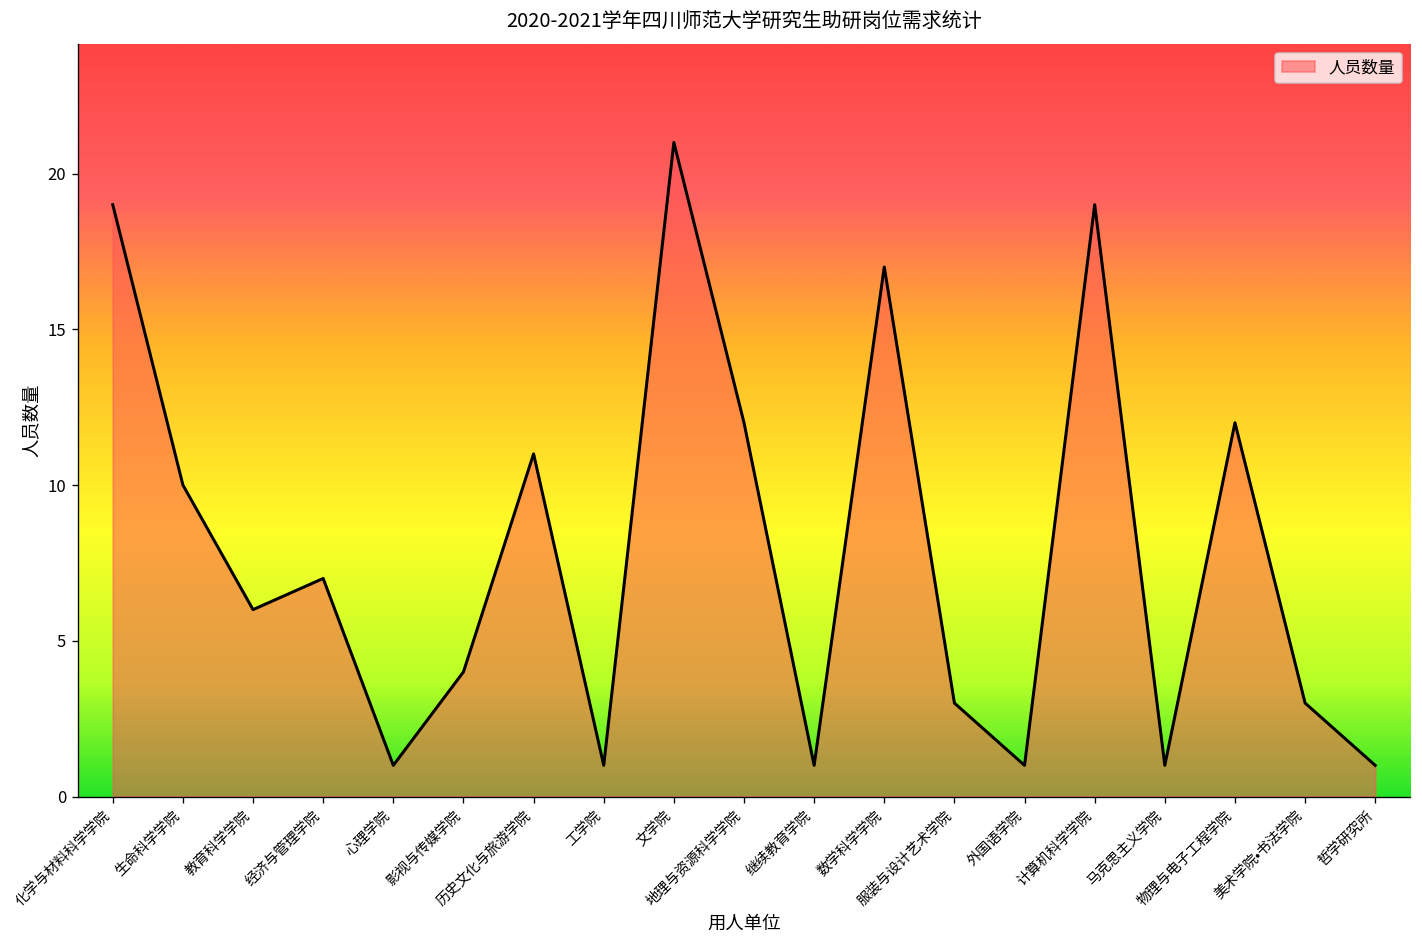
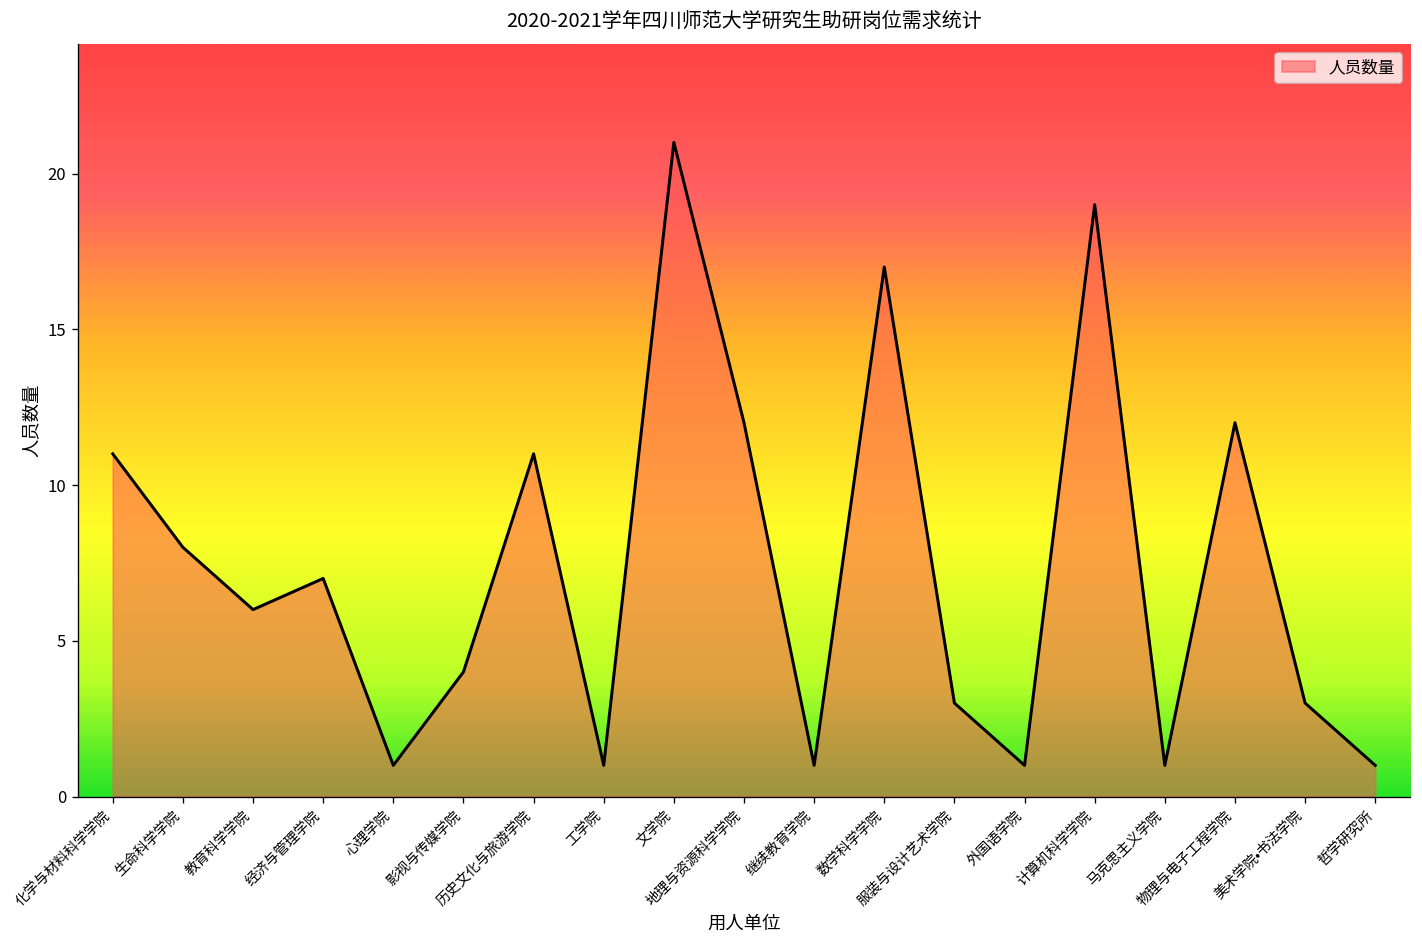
化学与材料科学学院: 19 -> 11
生命科学学院: 10 -> 8
